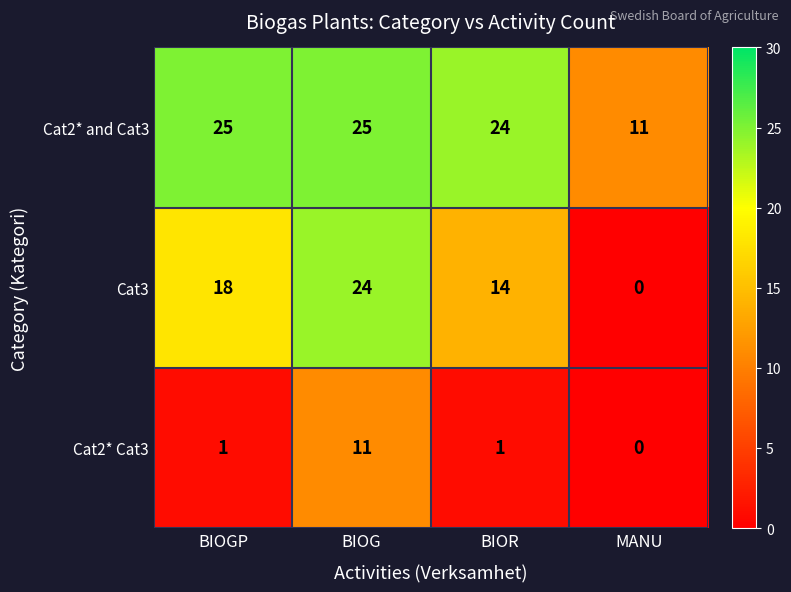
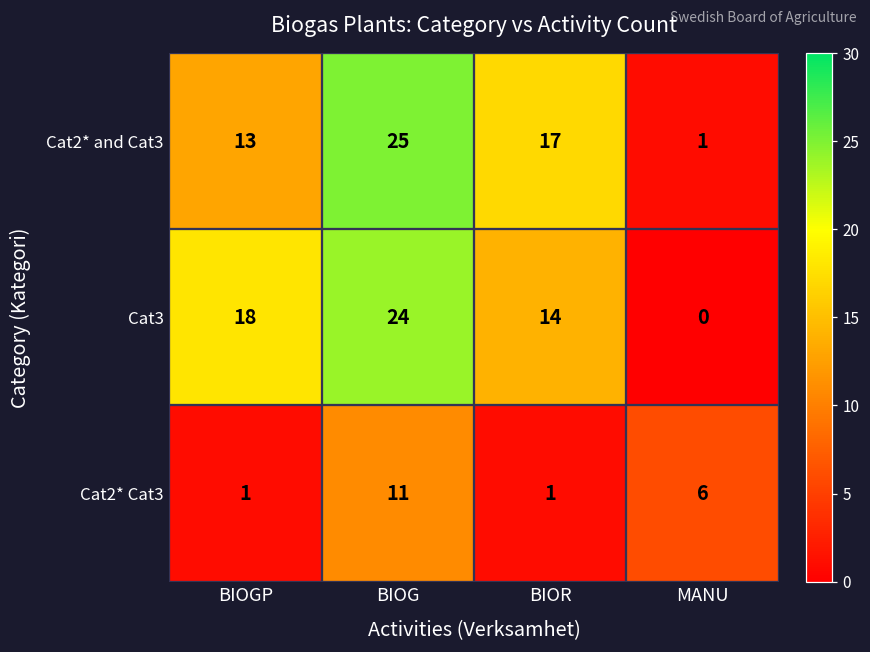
Cat2* and Cat3, BIOGP: 25 -> 13
Cat2* and Cat3, BIOR: 24 -> 17
Cat2* and Cat3, MANU: 11 -> 1
Cat2* Cat3, MANU: 0 -> 6
